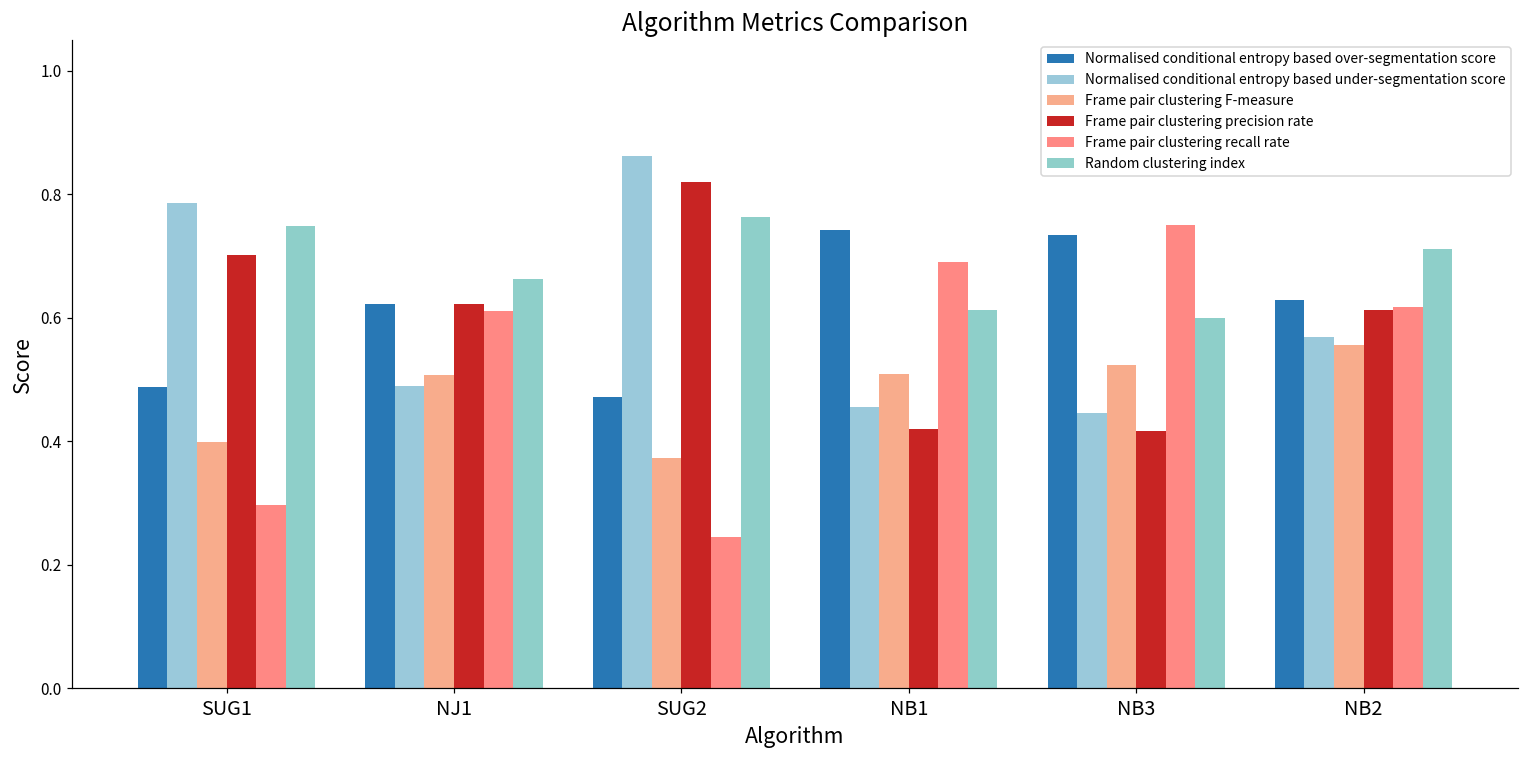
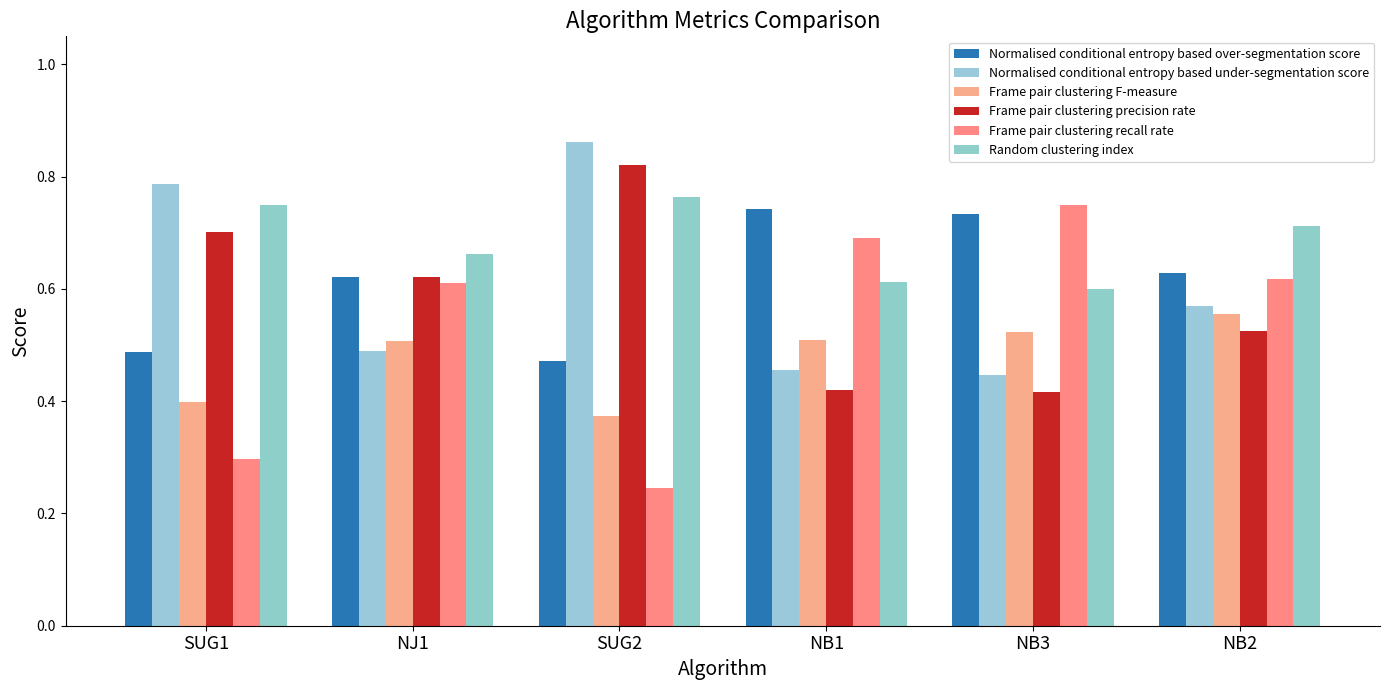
Frame pair clustering precision rate, NB2: 0.61 -> 0.53
